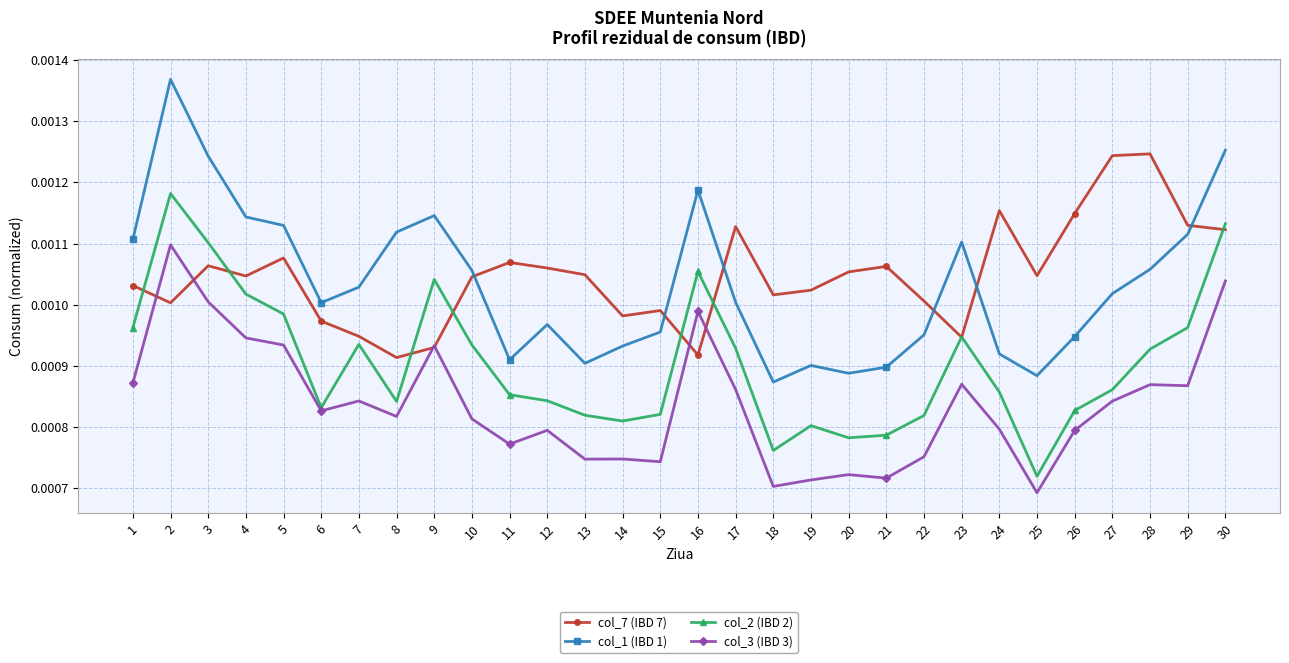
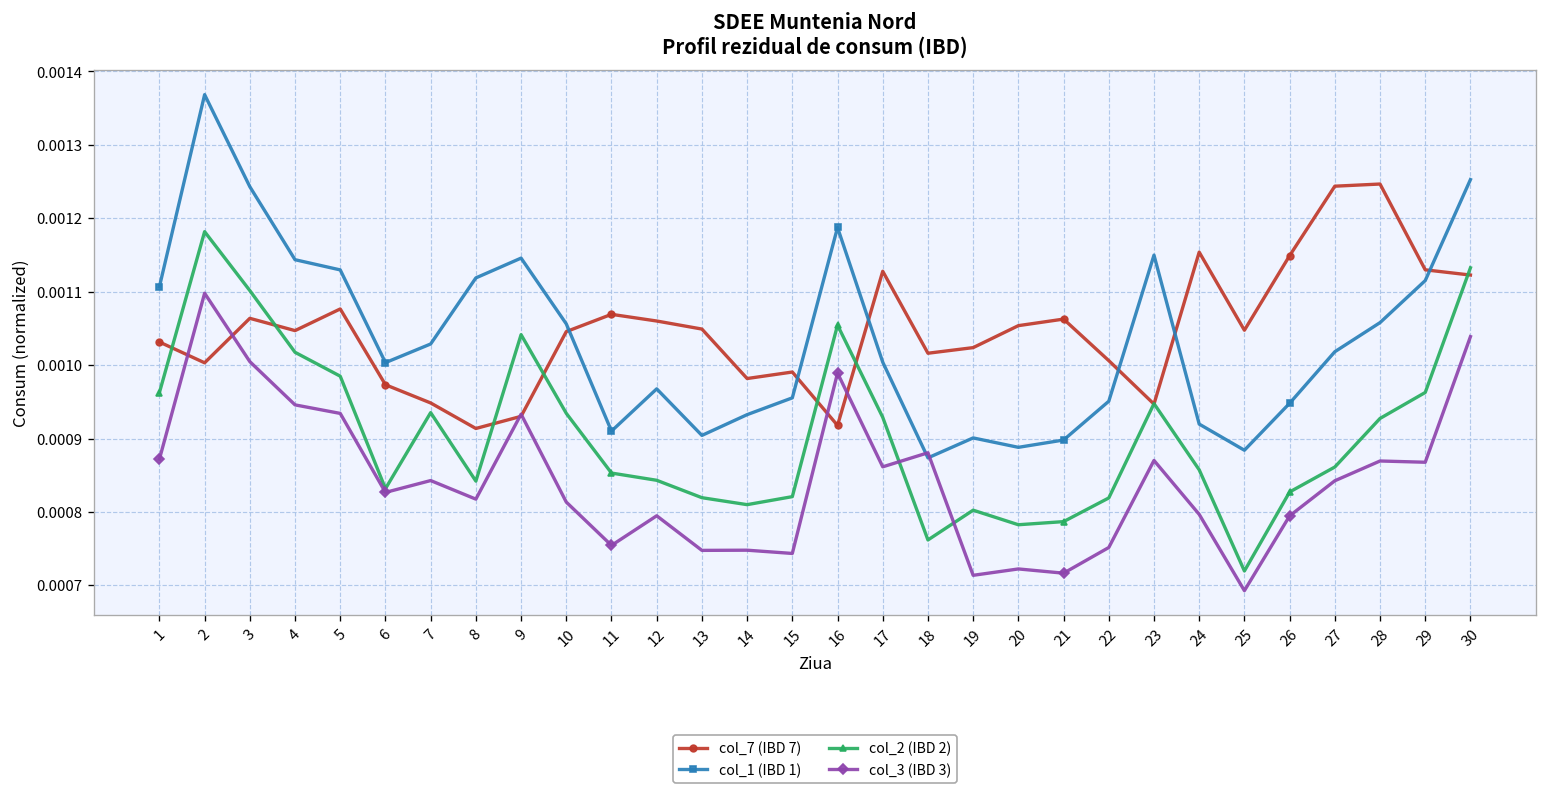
col_3 (IBD 3), 11: 0.00077 -> 0.00075
col_3 (IBD 3), 18: 0.00070 -> 0.00088
col_1 (IBD 1), 23: 0.00110 -> 0.00115
